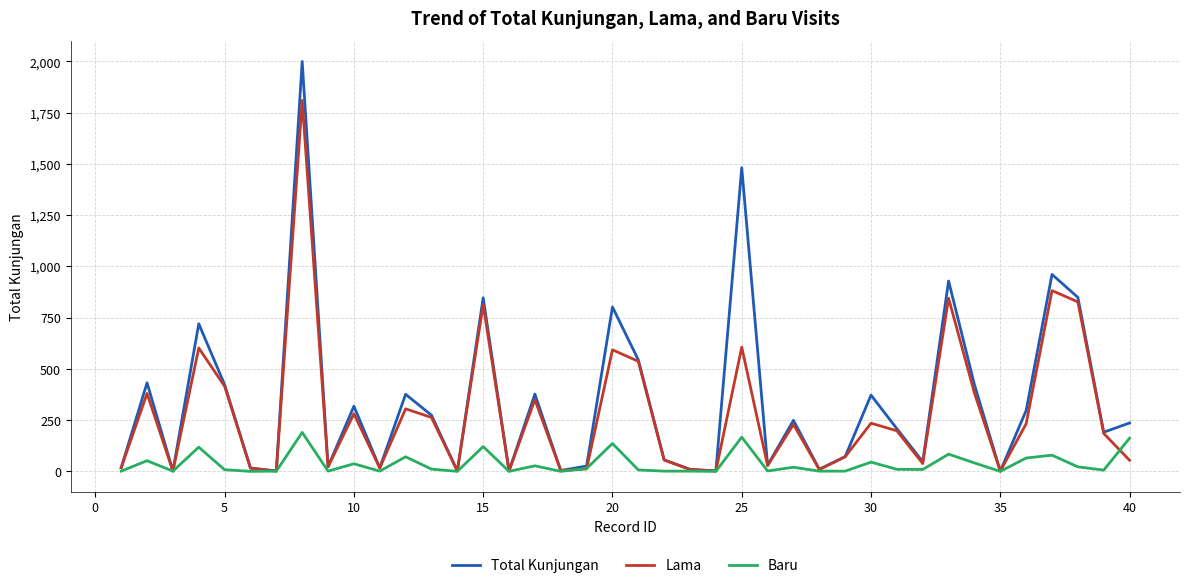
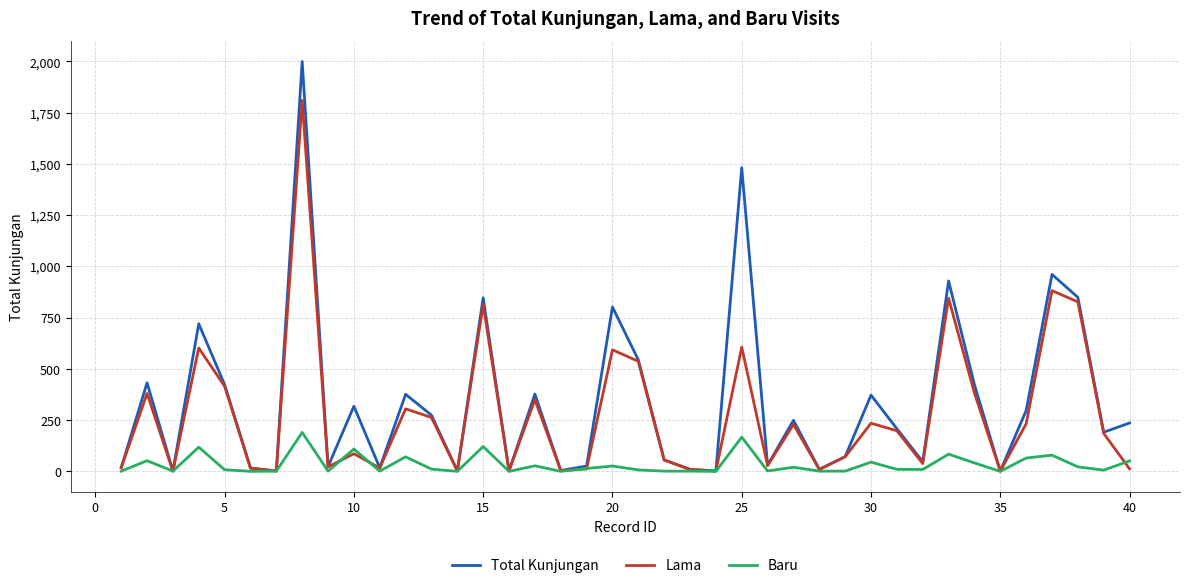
Lama, 10: 280 -> 90
Baru, 10: 40 -> 110
Baru, 20: 140 -> 30
Lama, 40: 50 -> 10
Baru, 40: 160 -> 50
